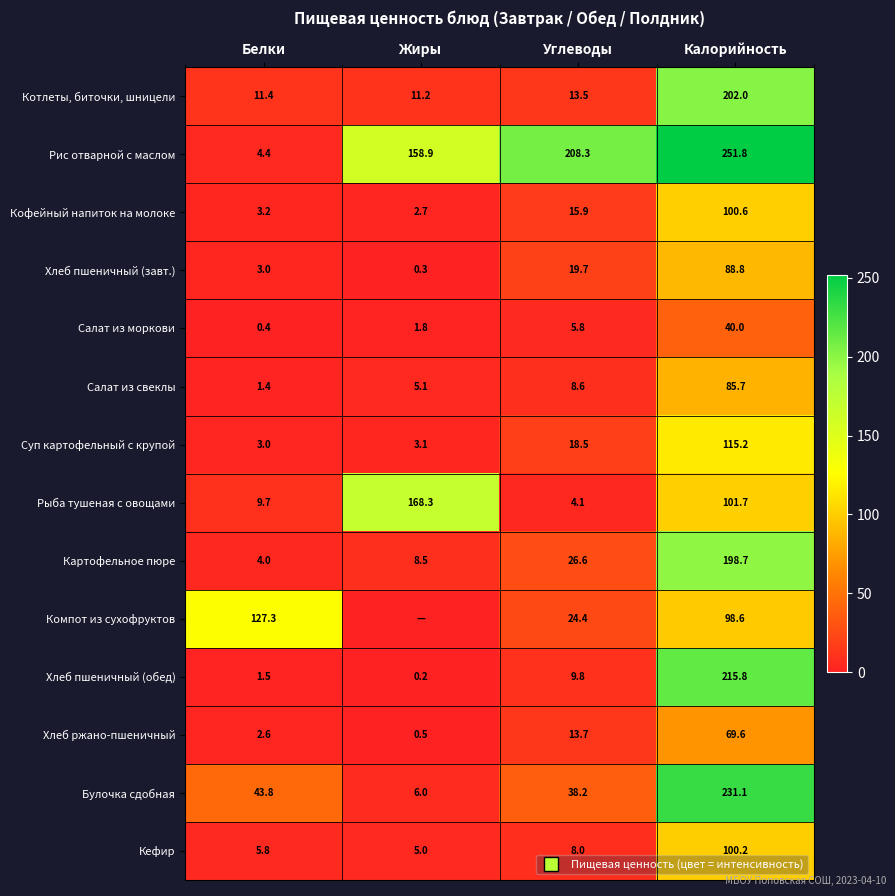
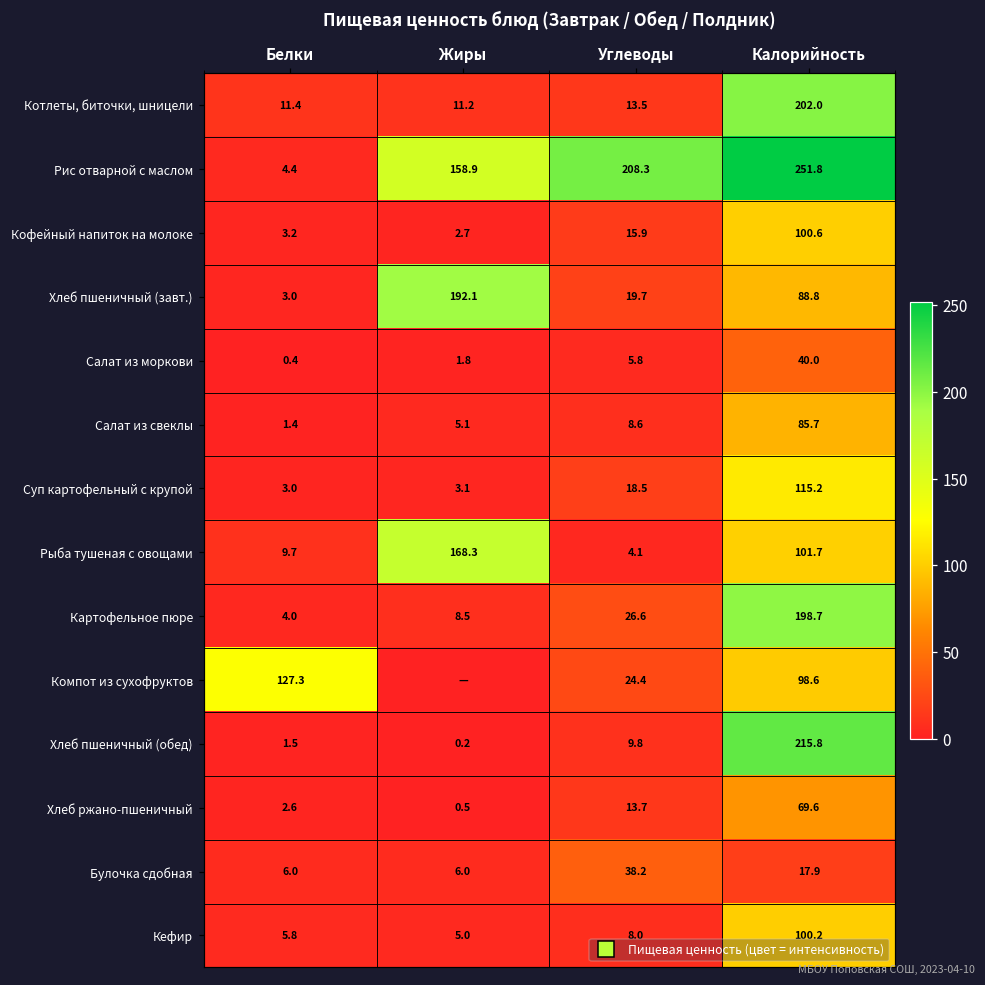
Хлеб пшеничный (завт.), Жиры: 0.3 -> 192.1
Булочка сдобная, Белки: 43.8 -> 6.0
Булочка сдобная, Калорийность: 231.1 -> 17.9
